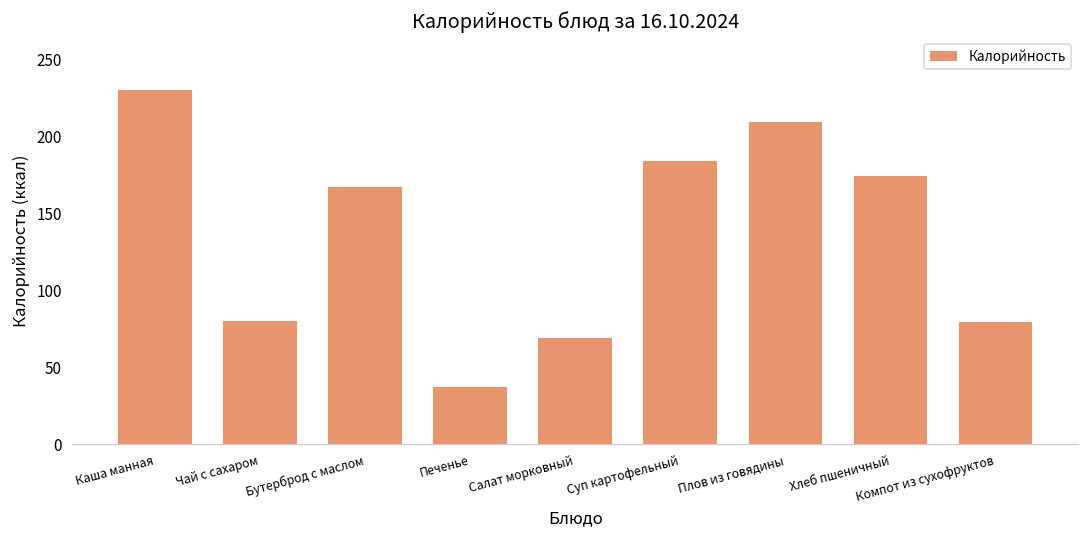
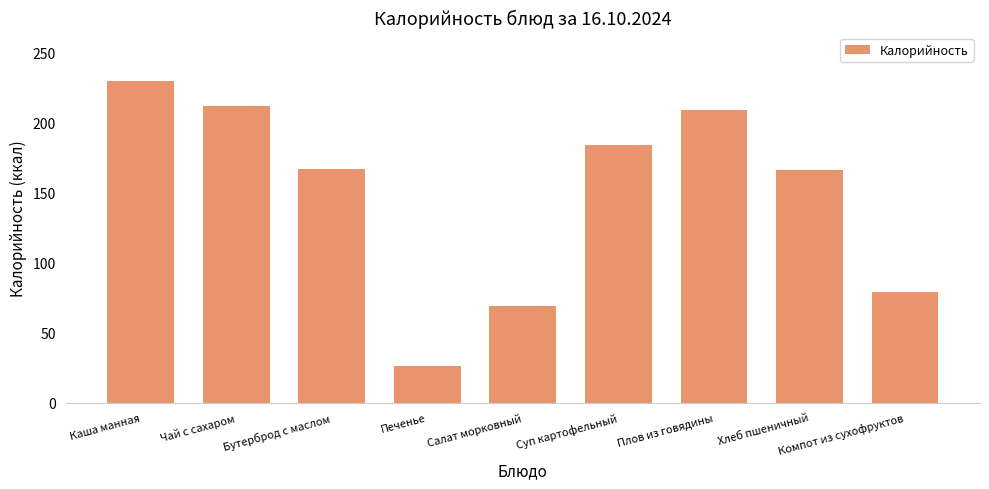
Чай с сахаром: 80 -> 212
Печенье: 37 -> 26
Хлеб пшеничный: 174 -> 166
